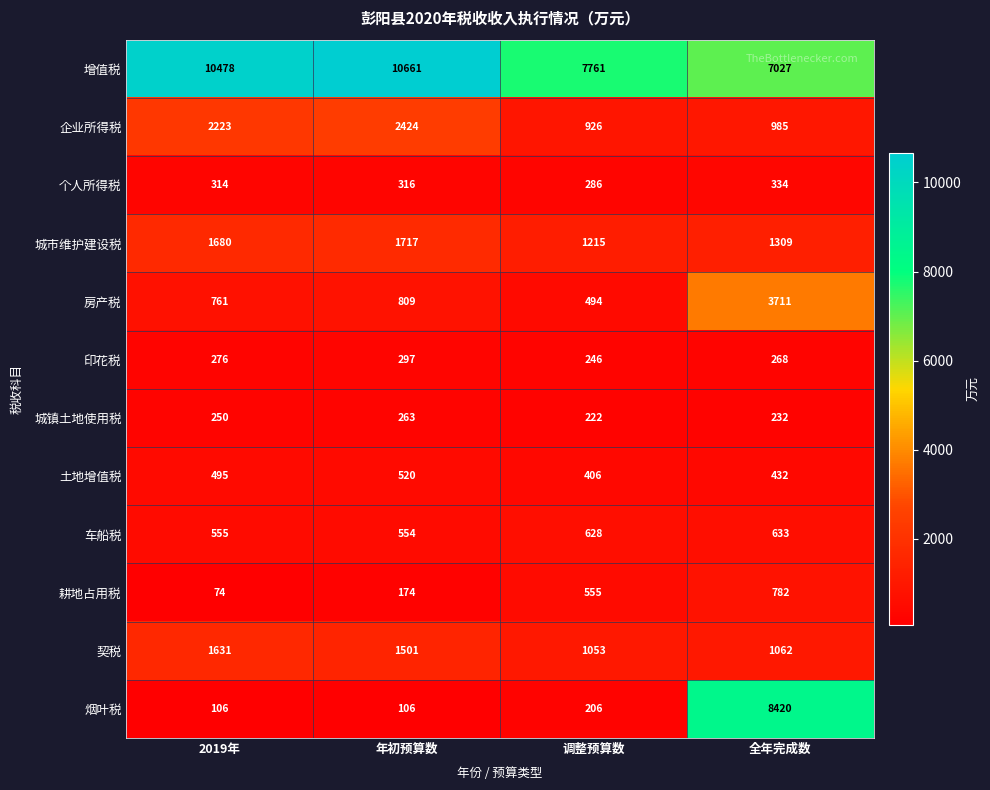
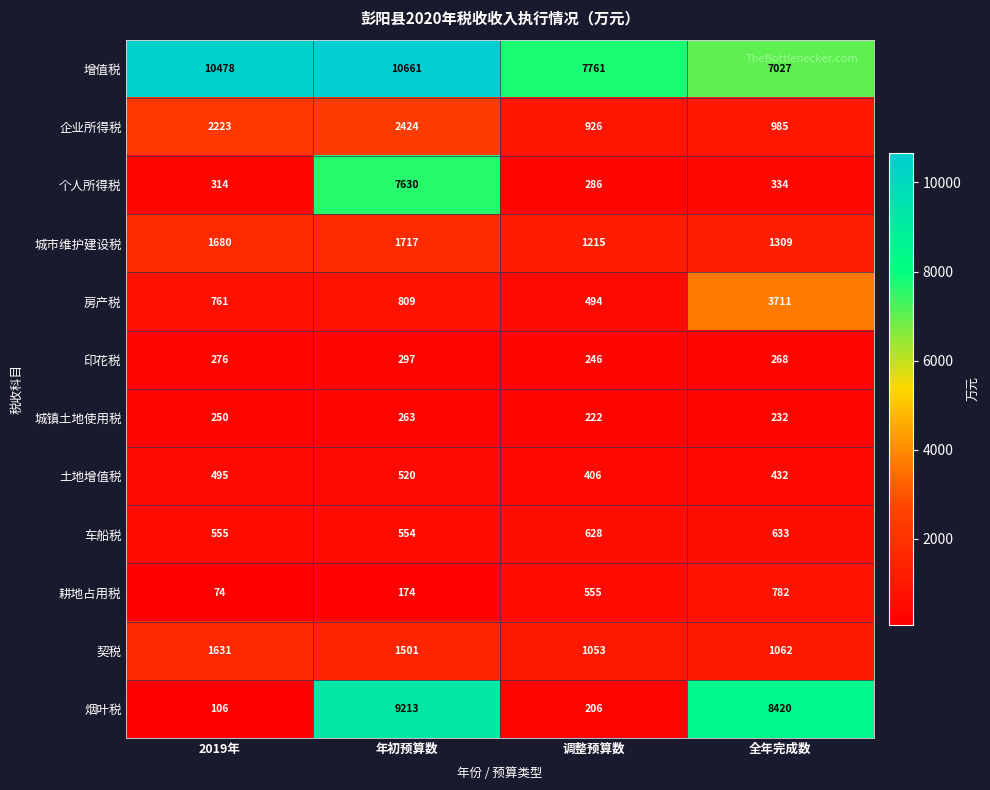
个人所得税, 年初预算数: 316 -> 7630
烟叶税, 年初预算数: 106 -> 9213
